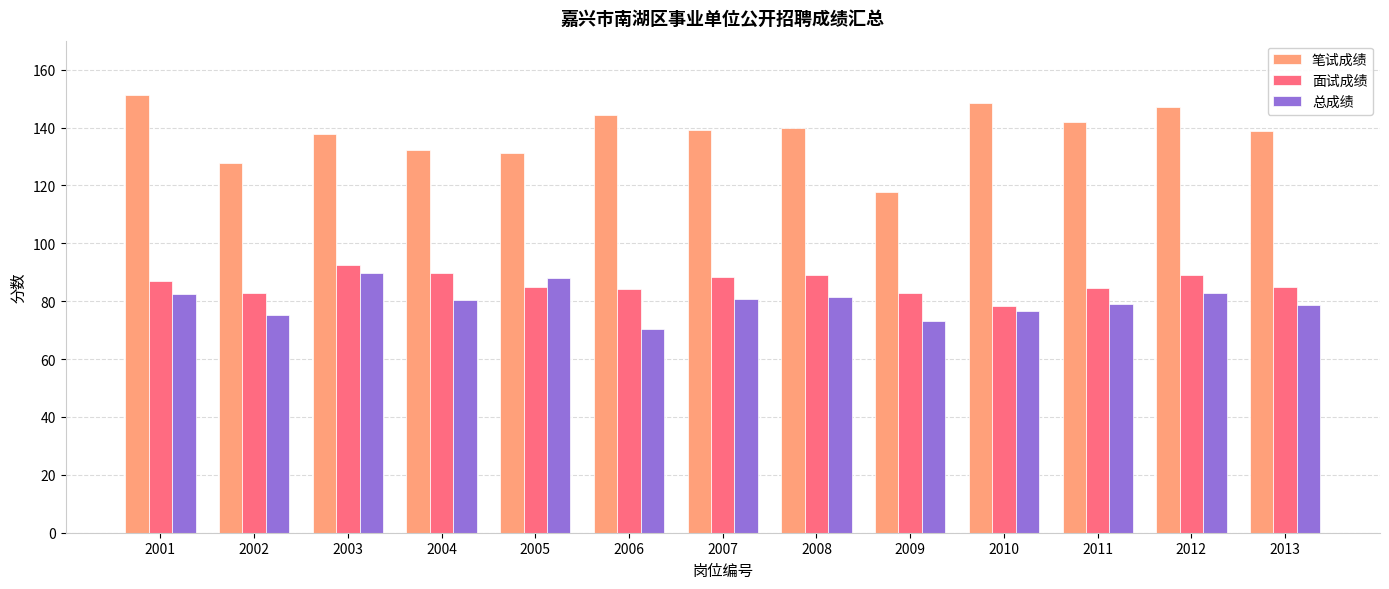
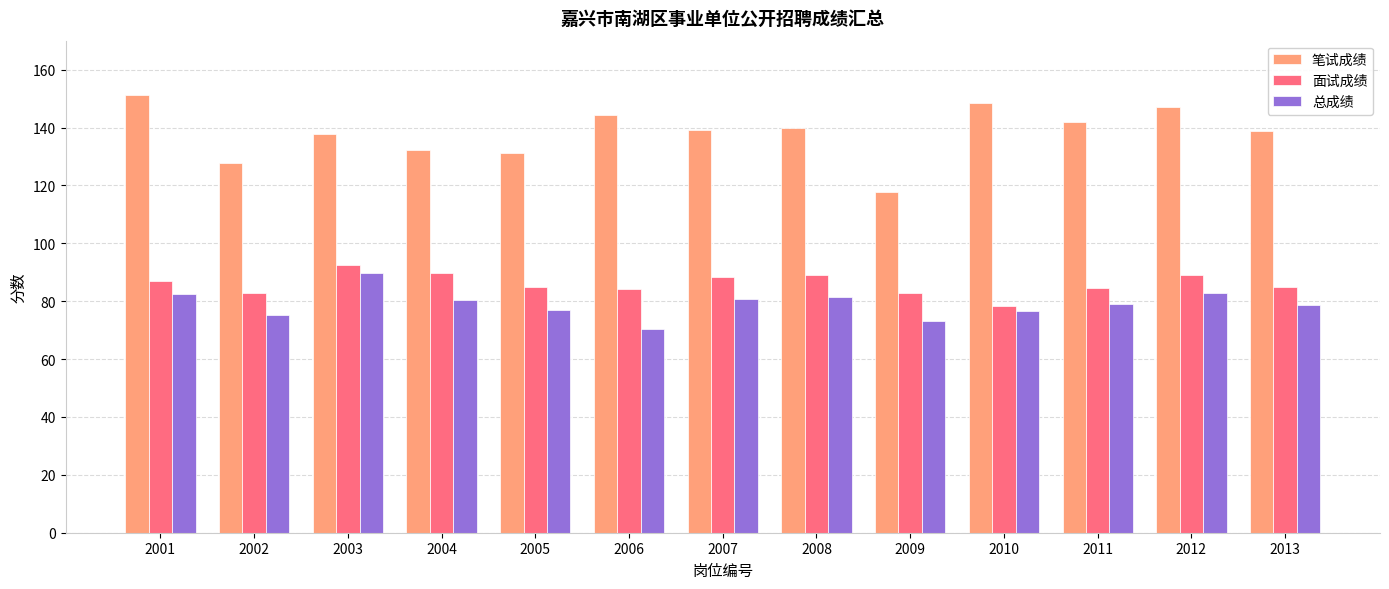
总成绩, 2005: 88 -> 77
